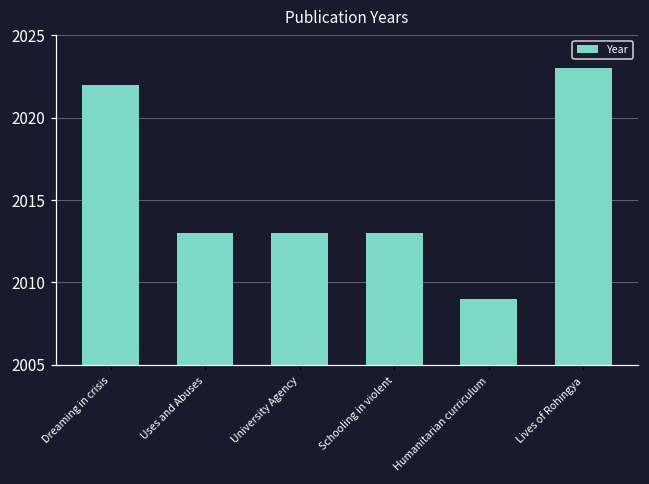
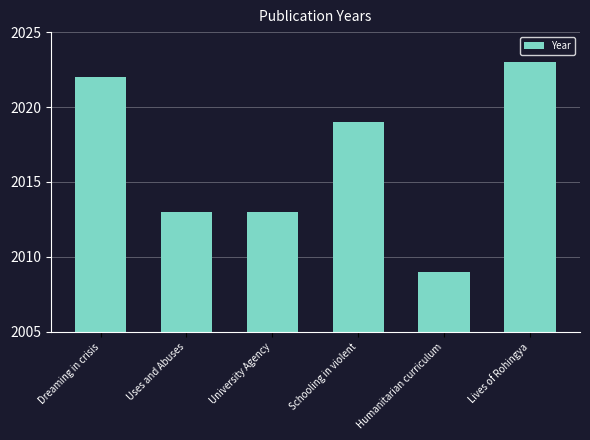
Schooling in violent: 2013 -> 2019
